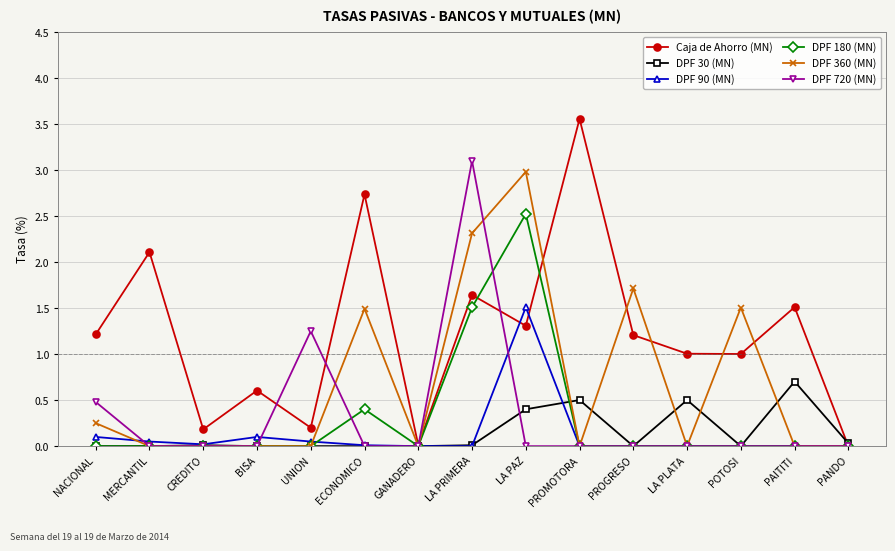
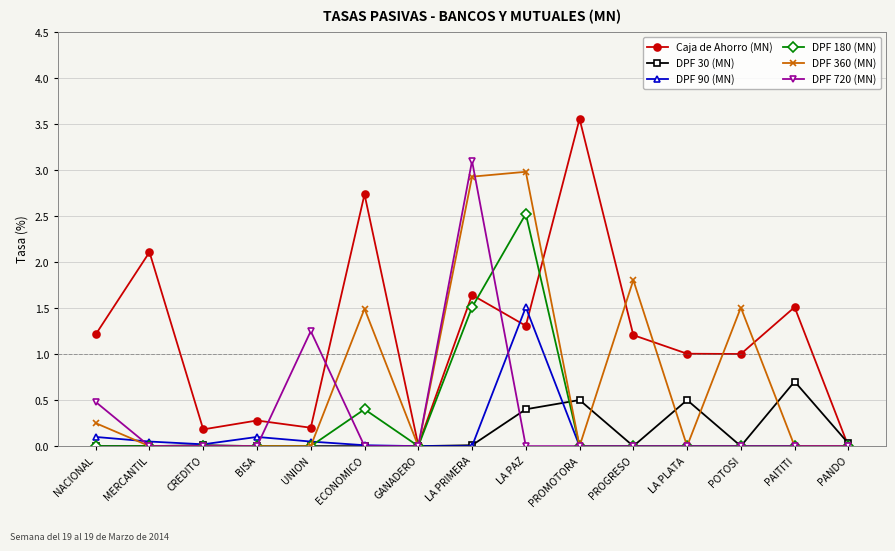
Caja de Ahorro (MN), BISA: 0.6 -> 0.3
DPF 360 (MN), LA PRIMERA: 2.3 -> 2.9
DPF 360 (MN), PROGRESO: 1.7 -> 1.8
